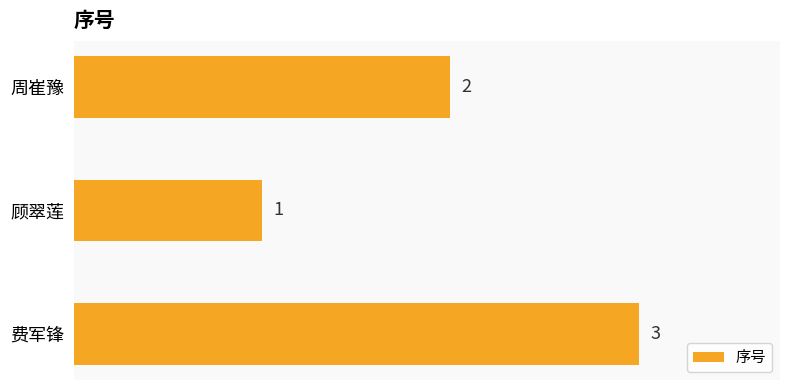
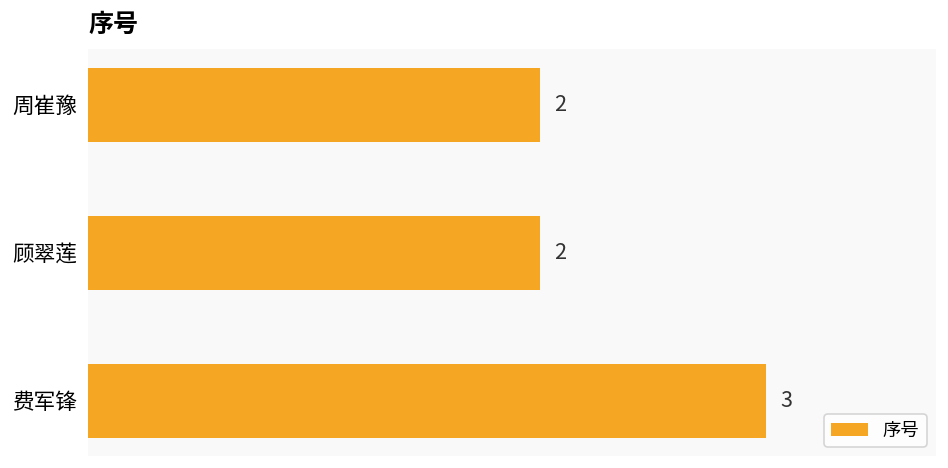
顾翠莲: 1 -> 2
